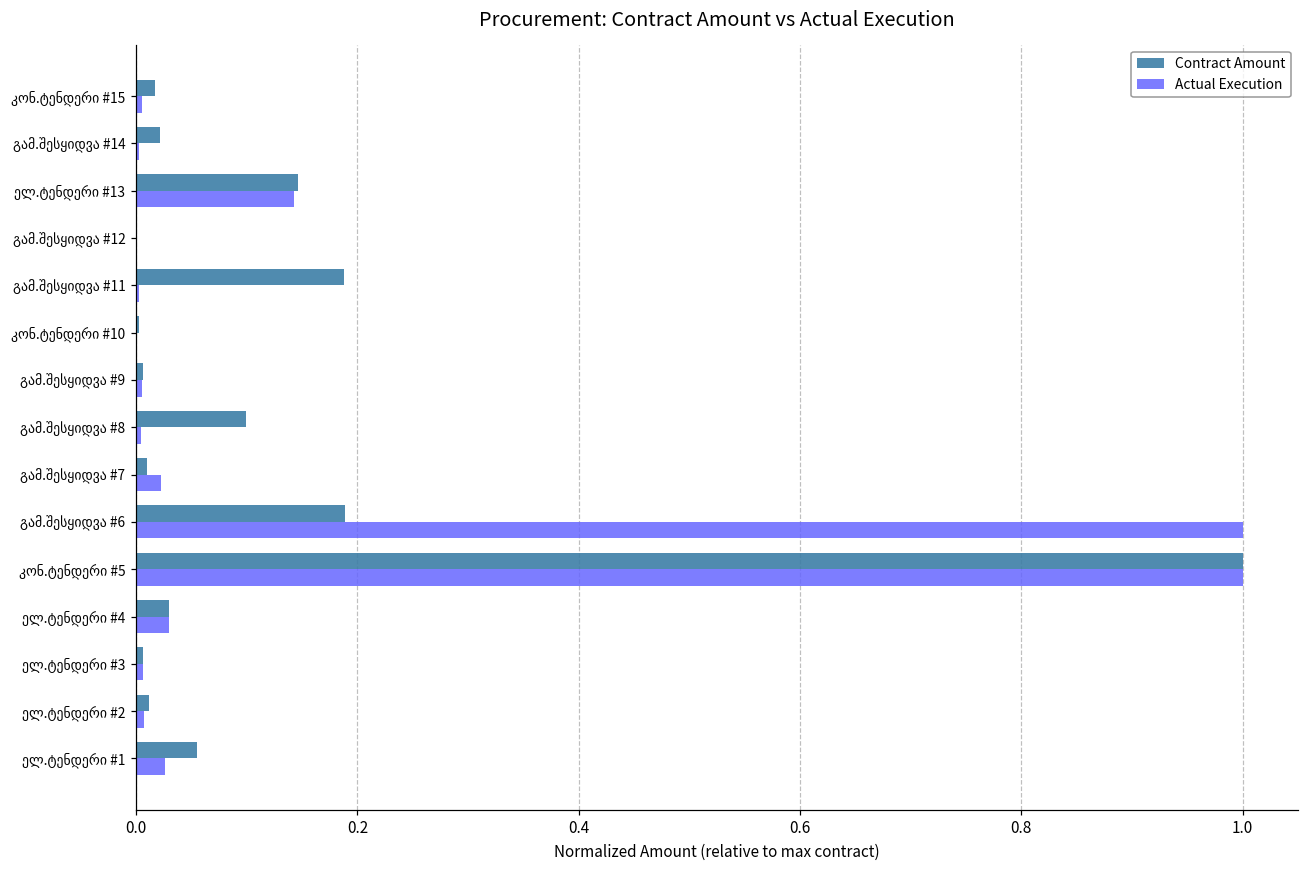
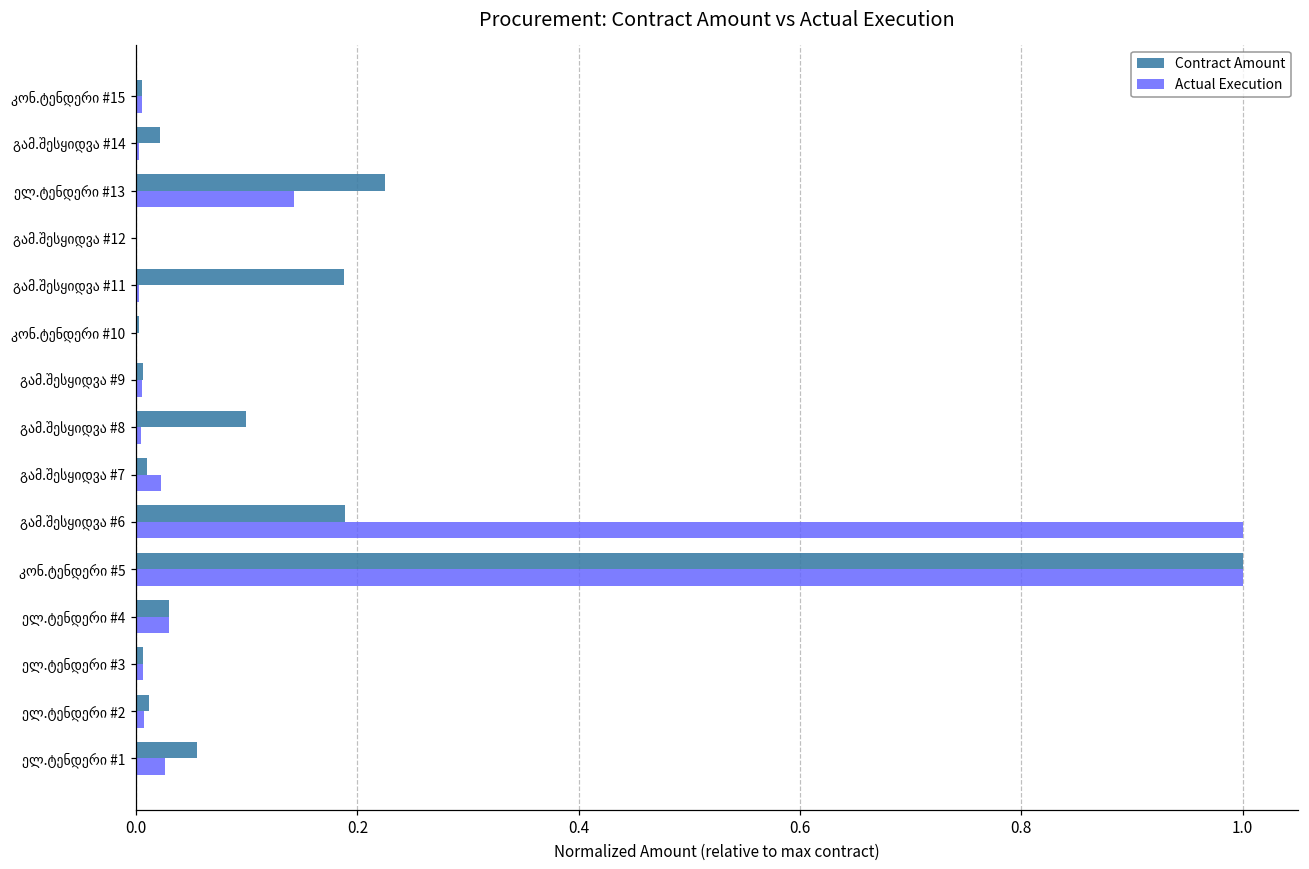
Contract Amount, კონ.ტენდერი #15: 0.017 -> 0.006
Contract Amount, ელ.ტენდერი #13: 0.146 -> 0.225
